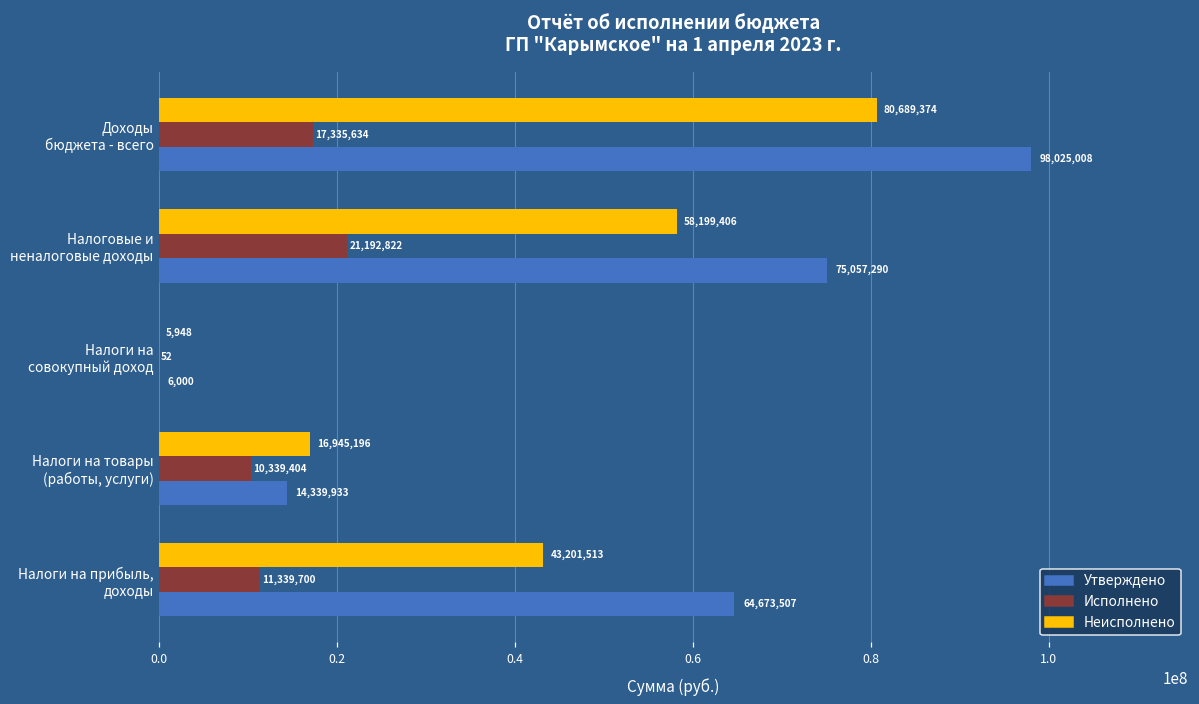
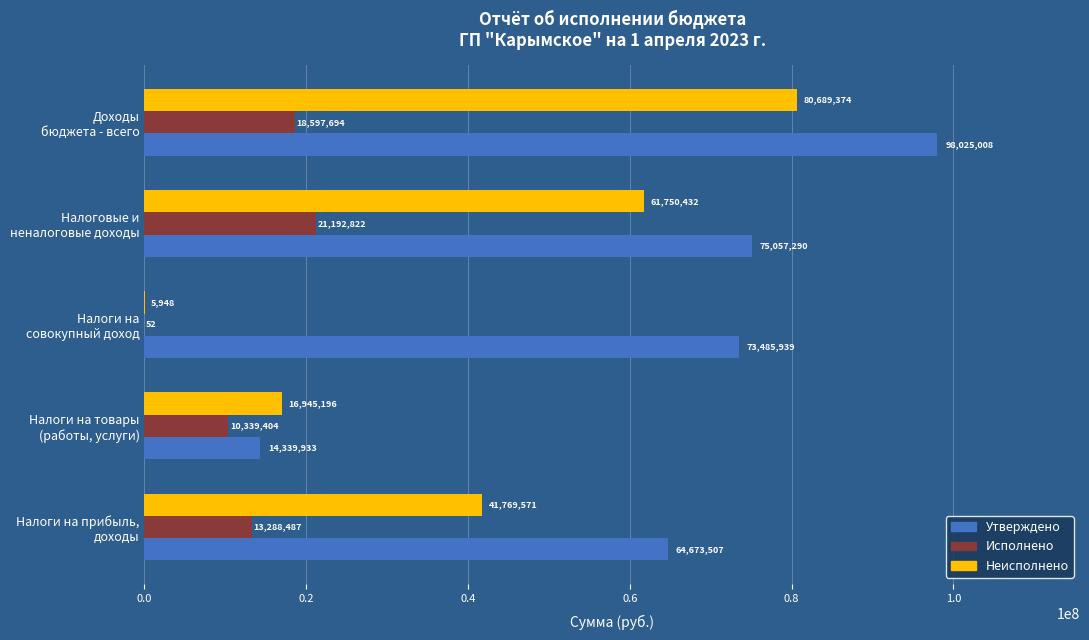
Исполнено, Доходы бюджета - всего: 17,335,634 -> 18,597,694
Неисполнено, Налоговые и неналоговые доходы: 58,199,406 -> 61,750,432
Утверждено, Налоги на совокупный доход: 6,000 -> 73,485,939
Неисполнено, Налоги на прибыль, доходы: 43,201,513 -> 41,769,571
Исполнено, Налоги на прибыль, доходы: 11,339,700 -> 13,288,487
